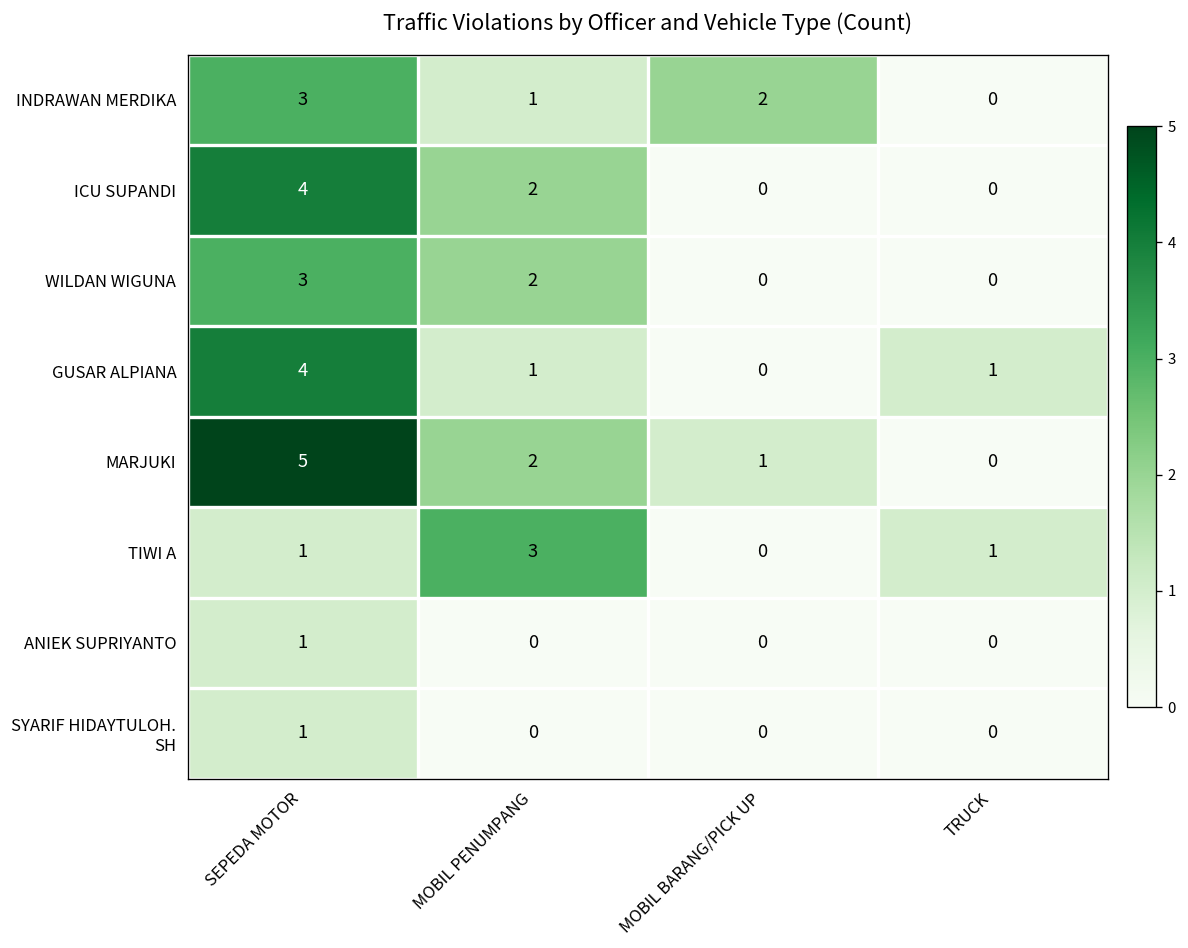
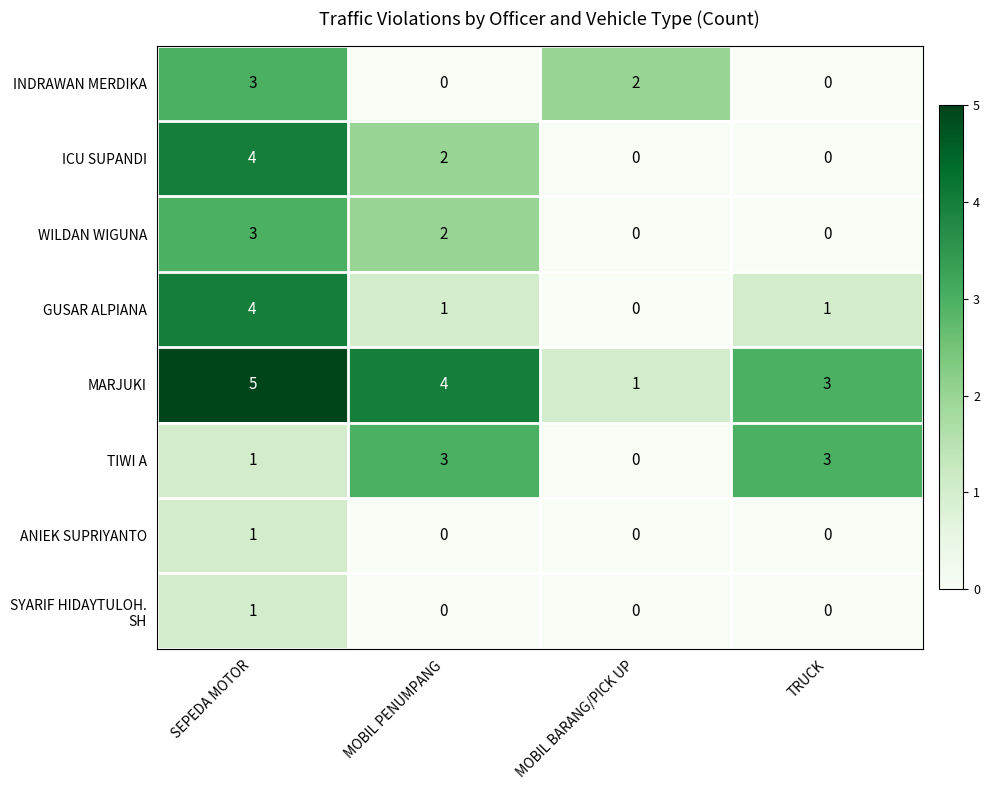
INDRAWAN MERDIKA, MOBIL PENUMPANG: 1 -> 0
MARJUKI, MOBIL PENUMPANG: 2 -> 4
MARJUKI, TRUCK: 0 -> 3
TIWI A, TRUCK: 1 -> 3
